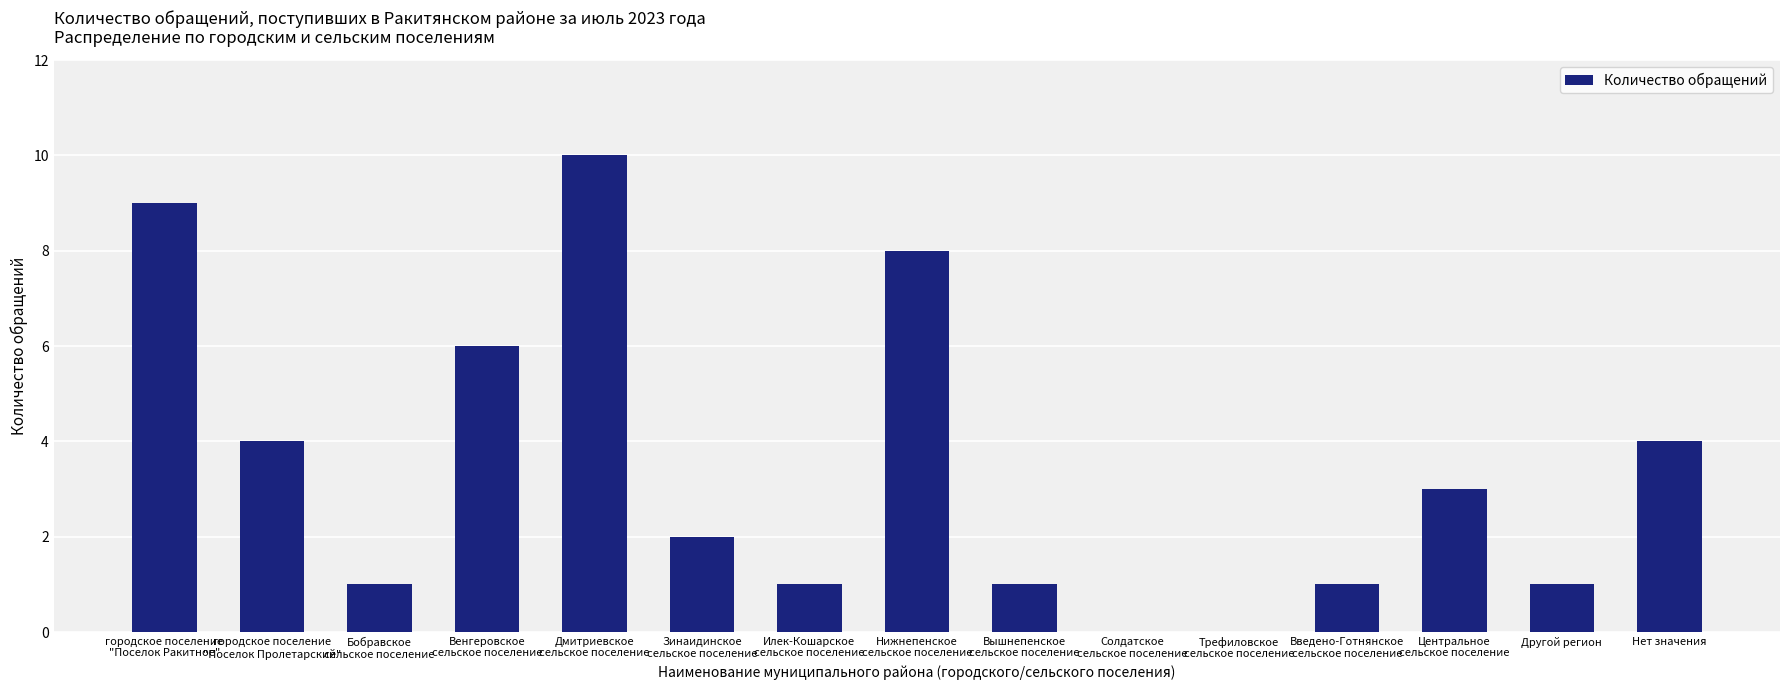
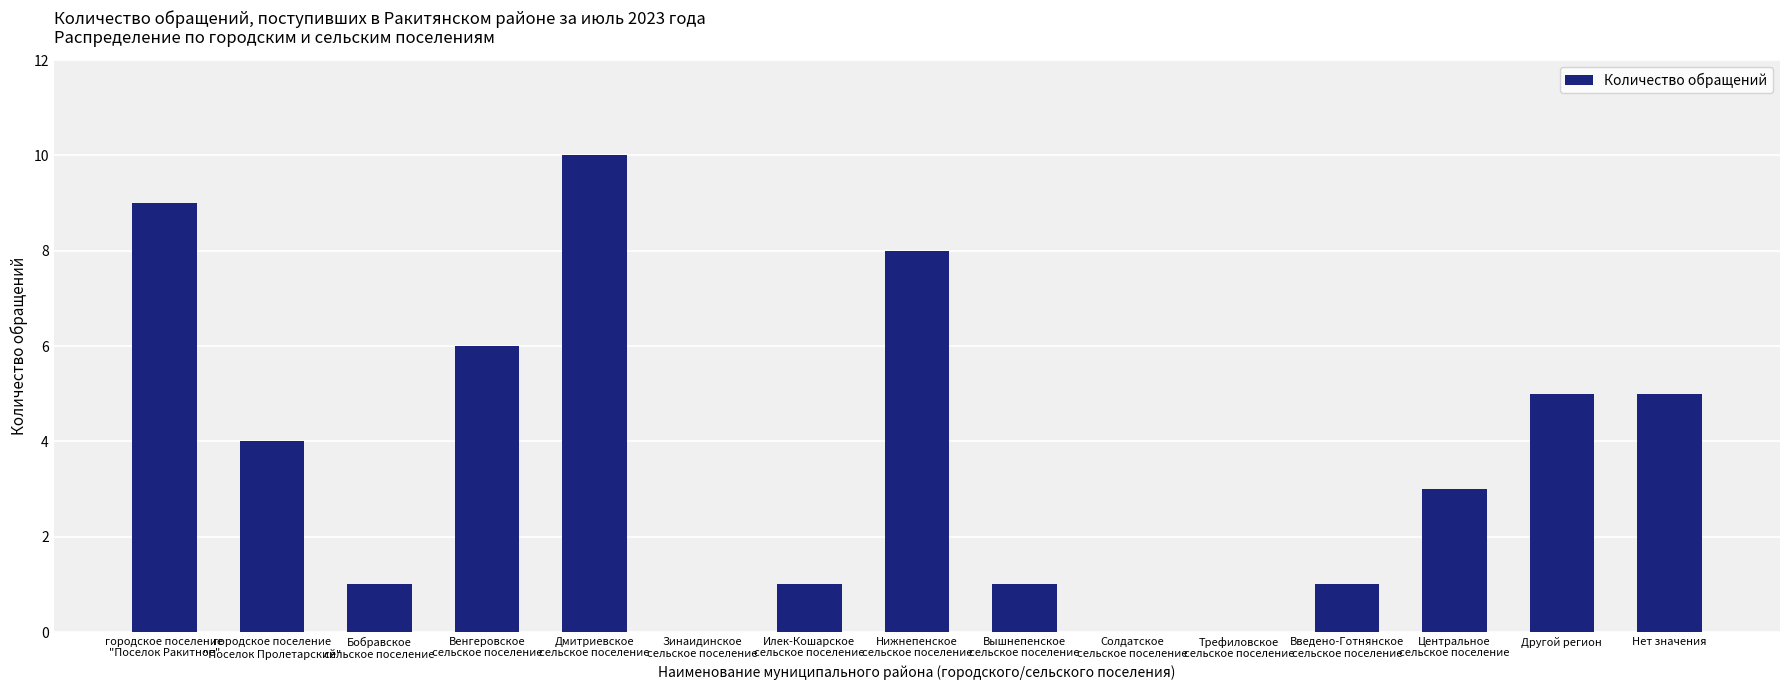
Зинаидинское сельское поселение: 2 -> 0
Другой регион: 1 -> 5
Нет значения: 4 -> 5
